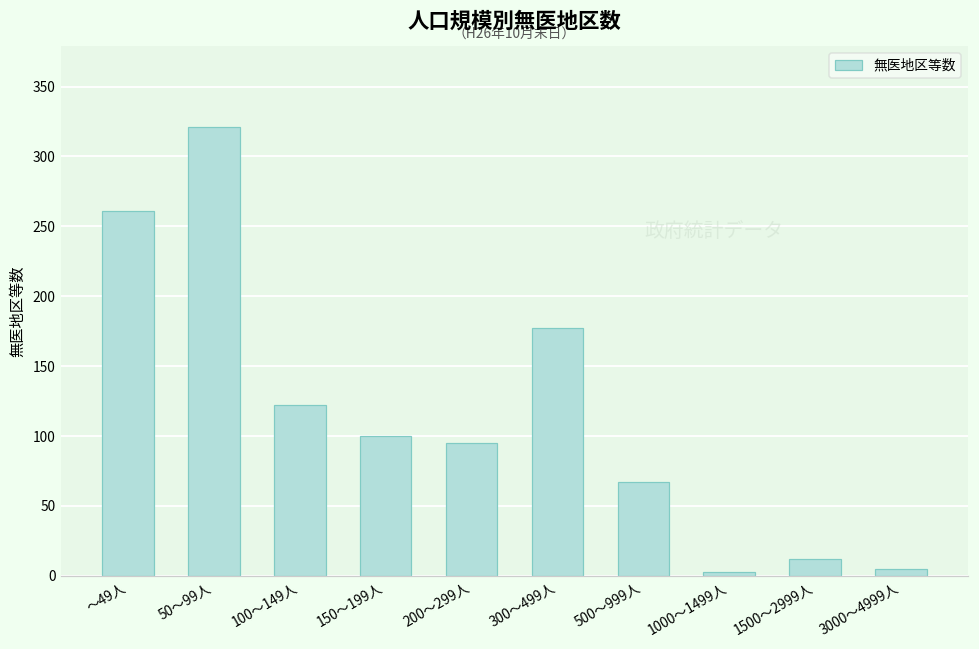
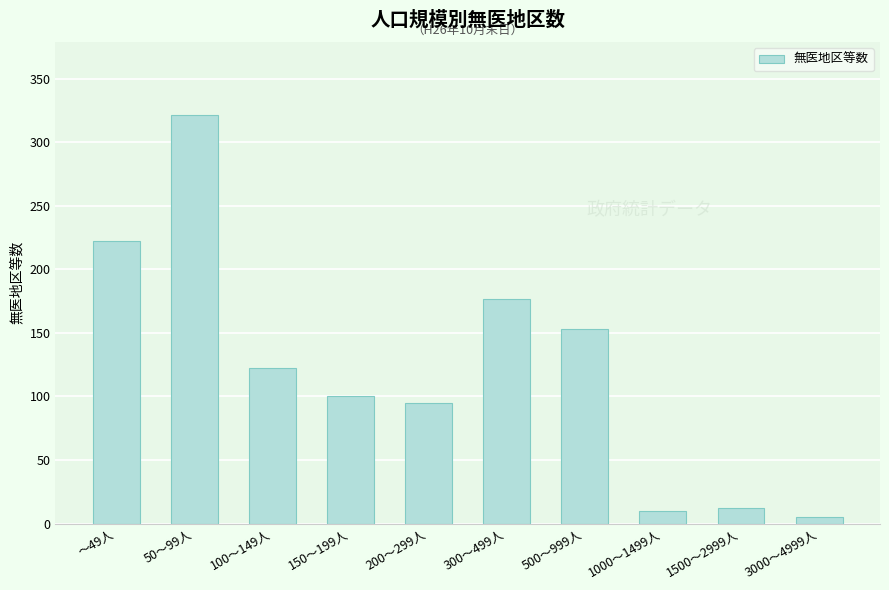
～49人: 261 -> 222
500～999人: 67 -> 153
1000～1499人: 3 -> 10
